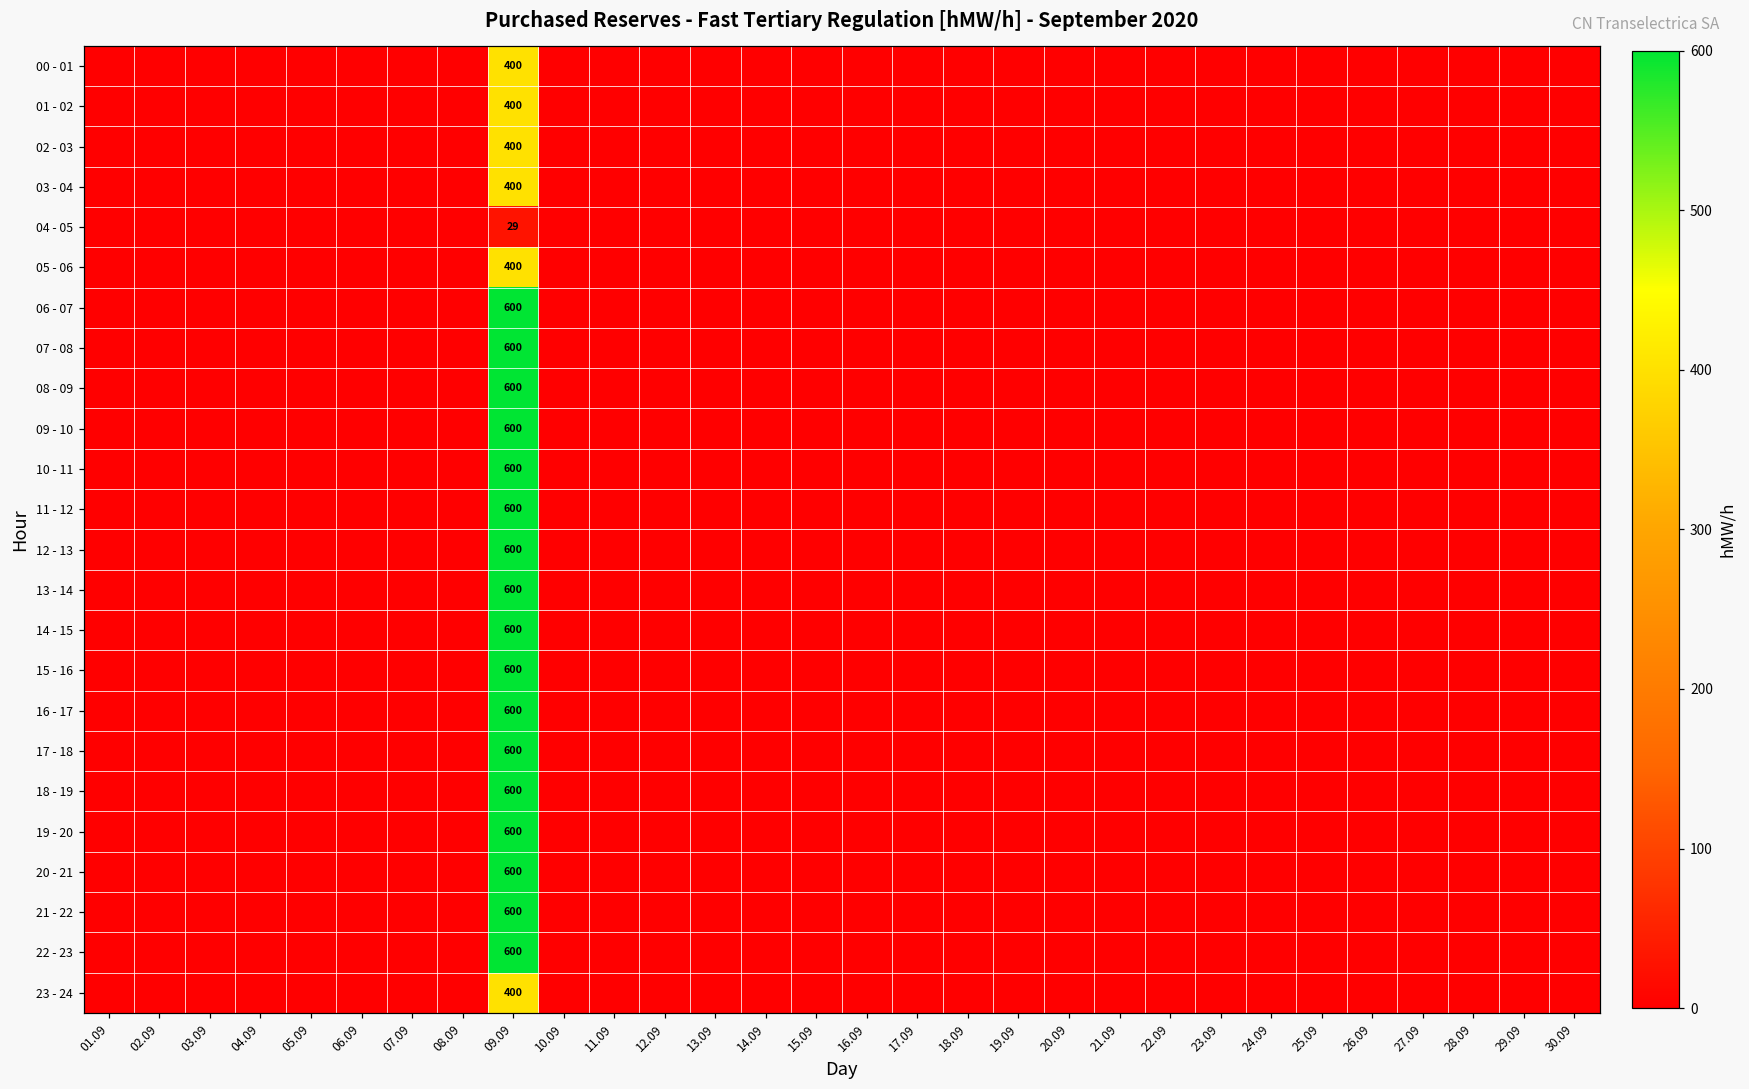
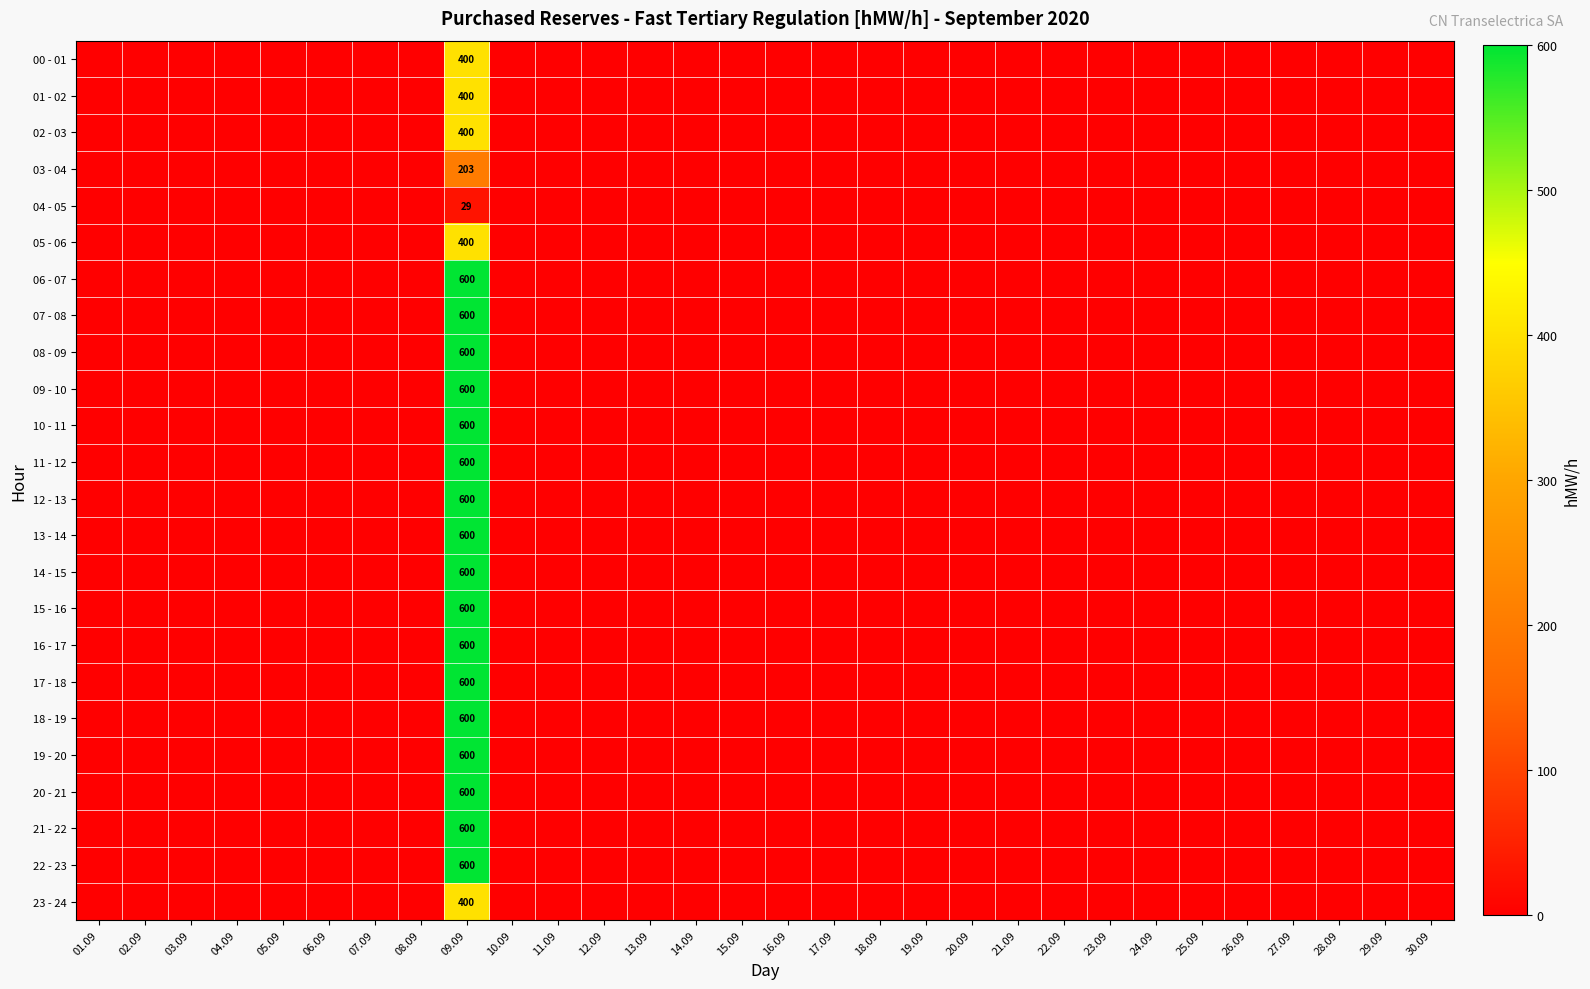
03 - 04, 09.09: 400 -> 203
